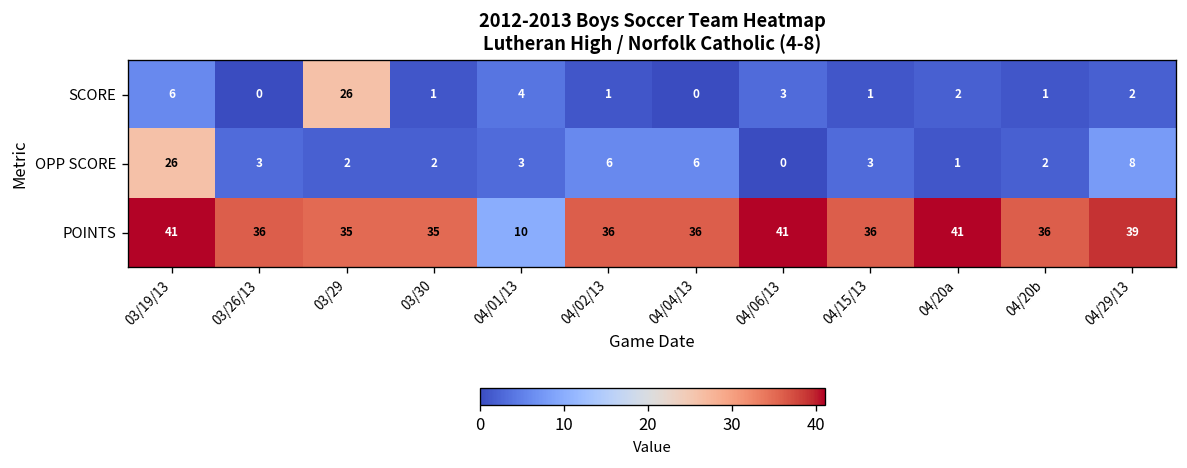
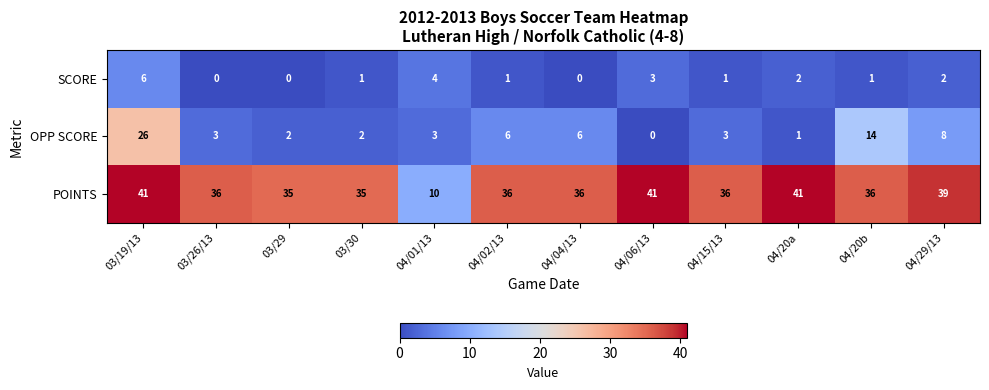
SCORE, 03/29: 26 -> 0
OPP SCORE, 04/20b: 2 -> 14
